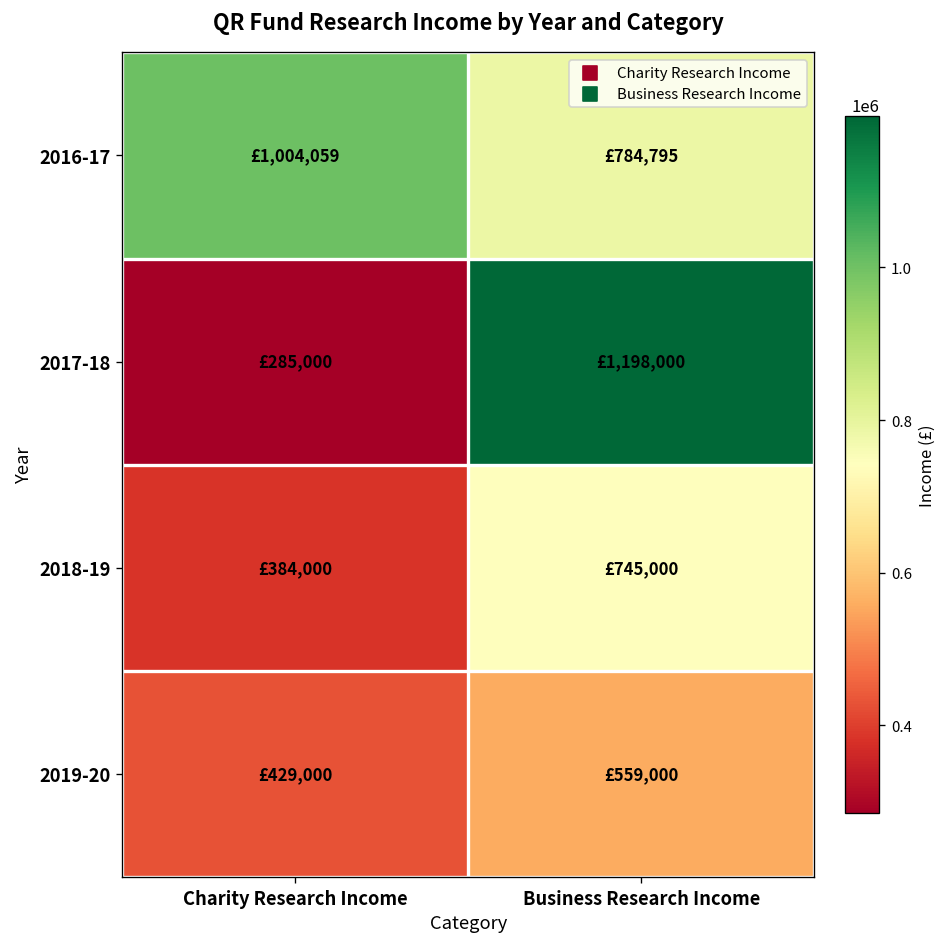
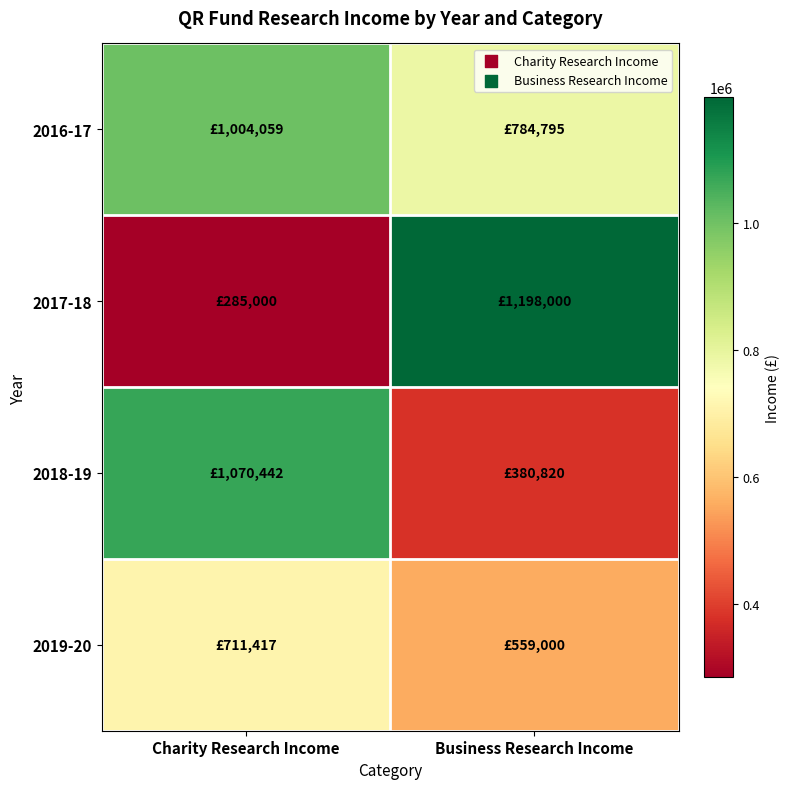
2018-19, Charity Research Income: £384,000 -> £1,070,442
2018-19, Business Research Income: £745,000 -> £380,820
2019-20, Charity Research Income: £429,000 -> £711,417
